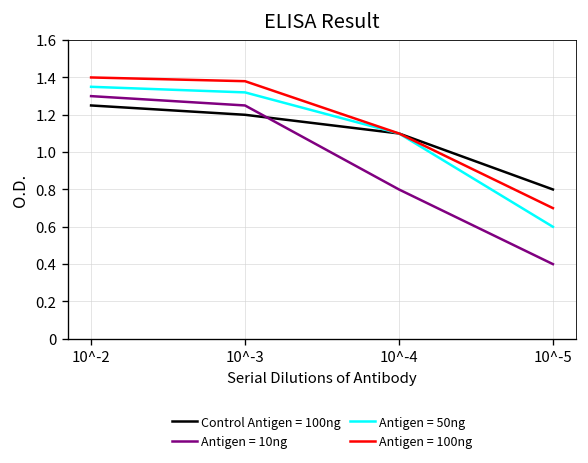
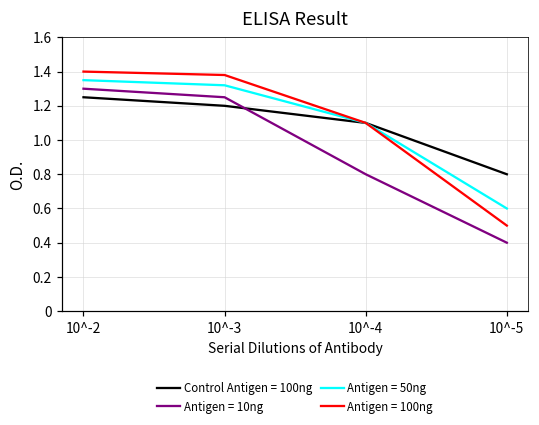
Antigen = 100ng, 10^-5: 0.7 -> 0.5
